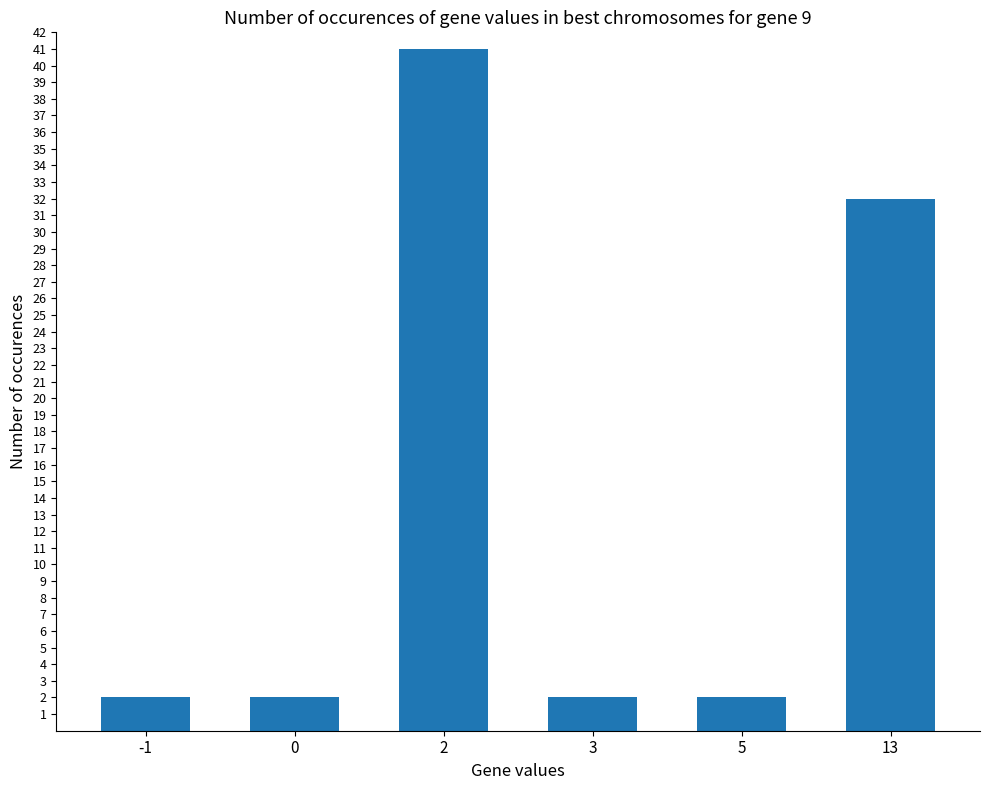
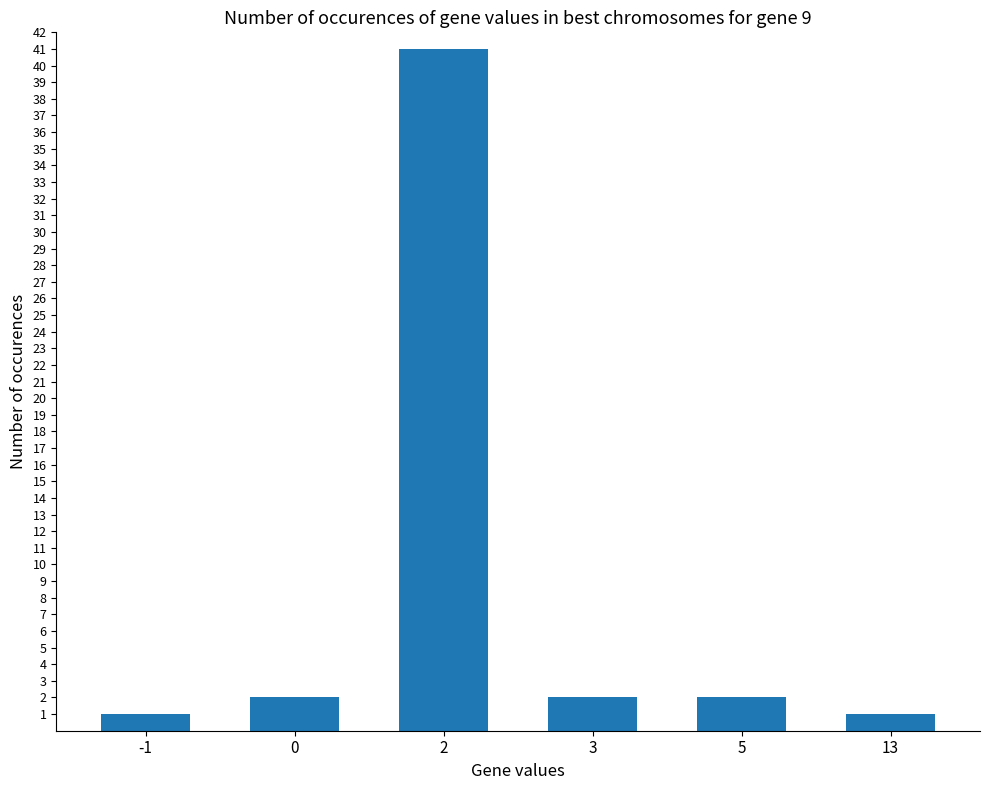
-1: 2 -> 1
13: 32 -> 1
